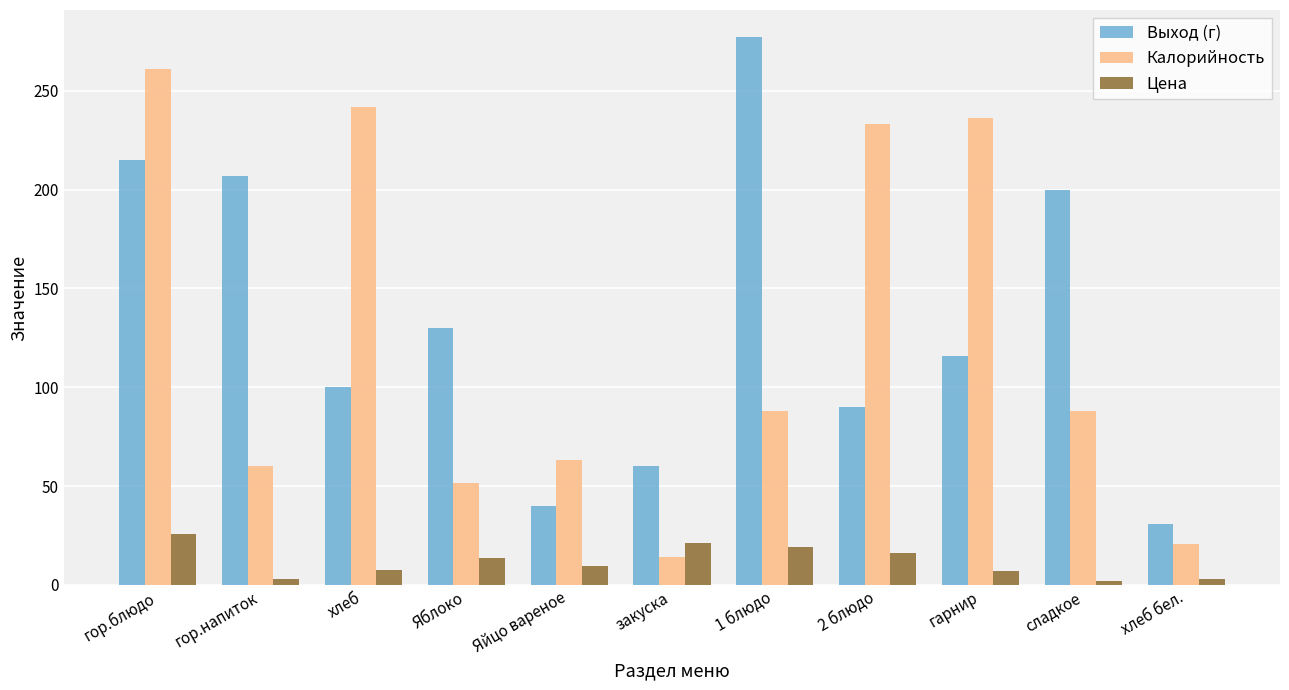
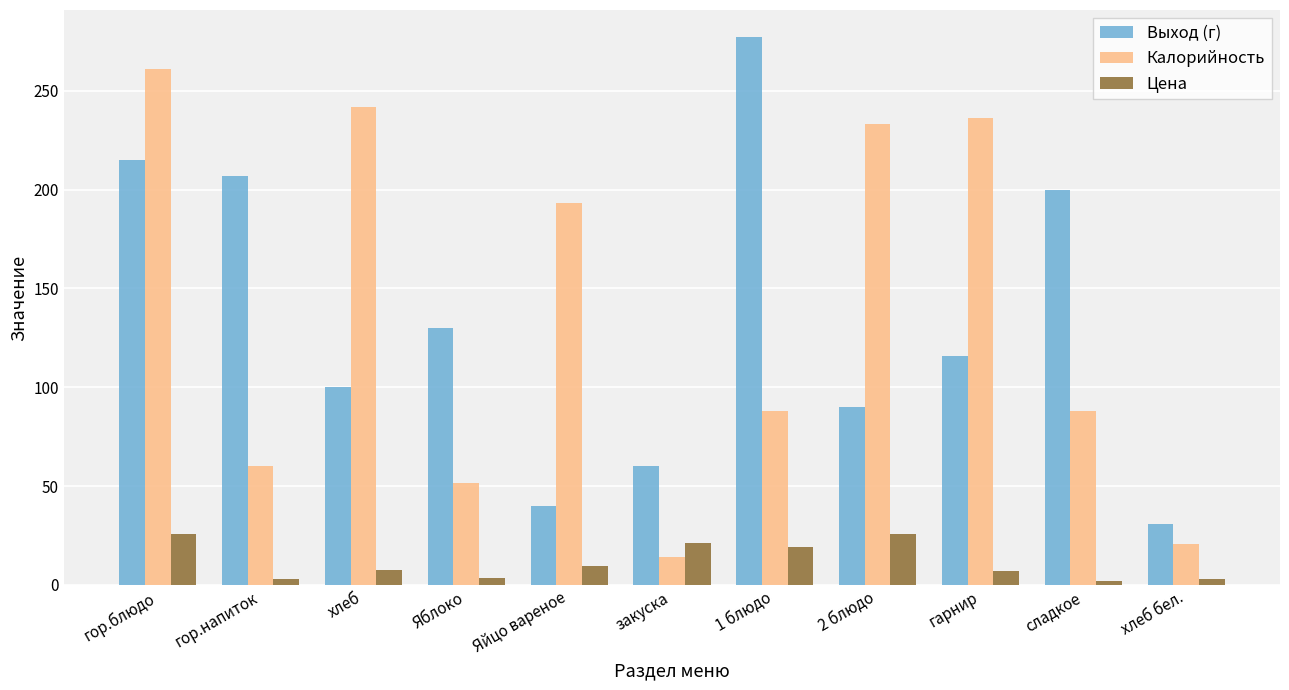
Цена, Яблоко: 14 -> 3
Калорийность, Яйцо вареное: 63 -> 193
Цена, 2 блюдо: 16 -> 26
